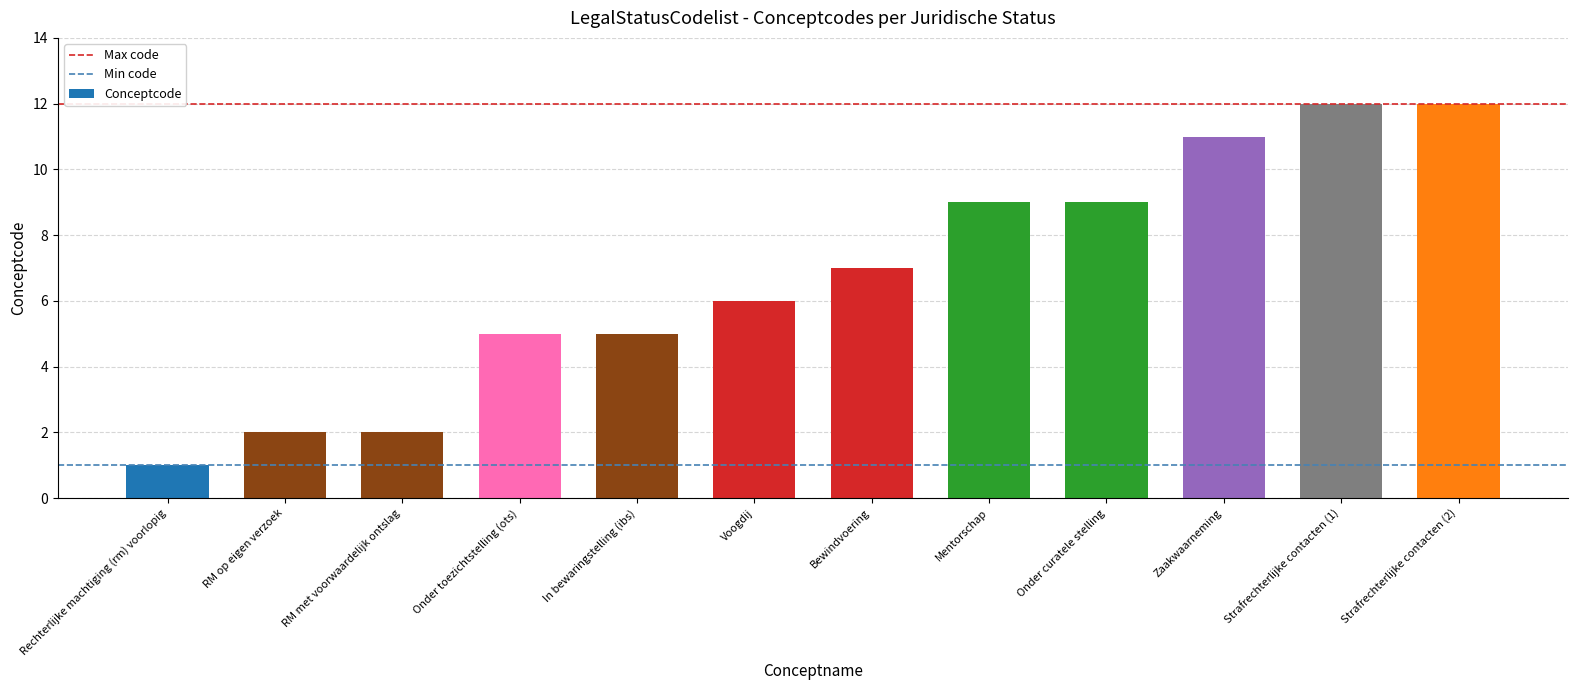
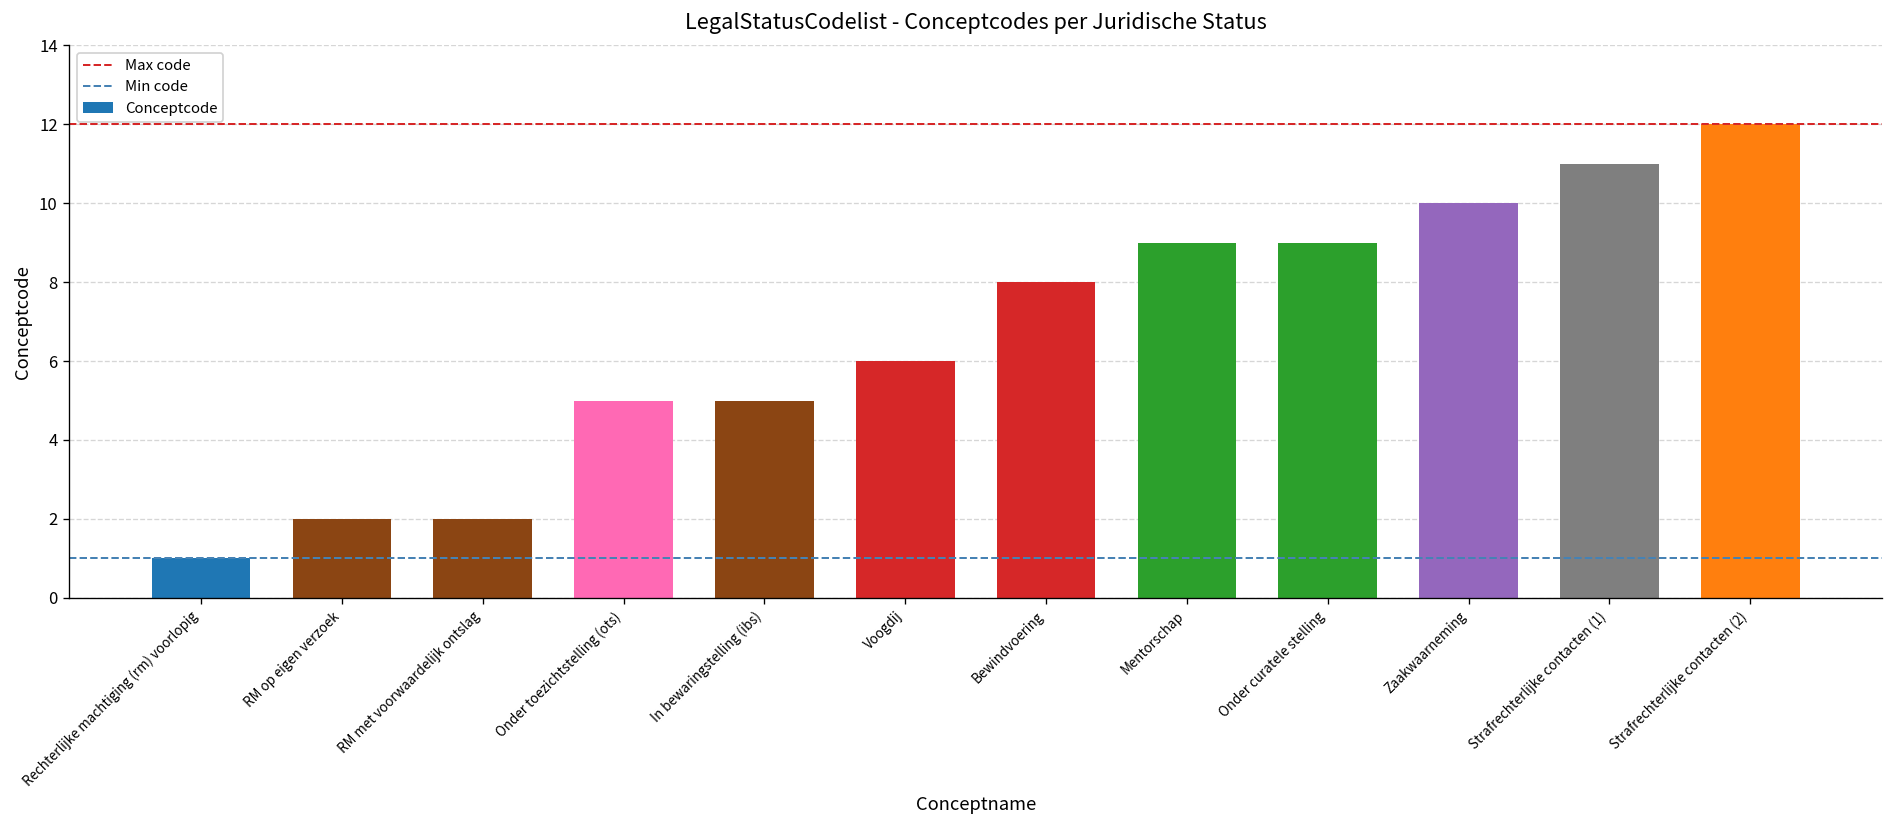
Bewindvoering: 7 -> 8
Zaakwaarneming: 11 -> 10
Strafrechterlijke contacten (1): 12 -> 11
